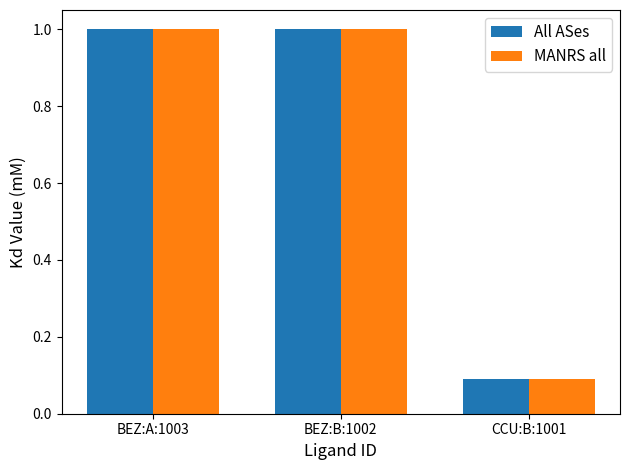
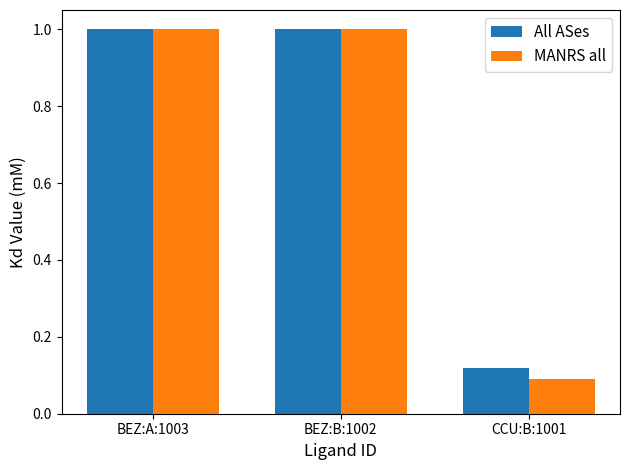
All ASes, CCU:B:1001: 0.09 -> 0.12
